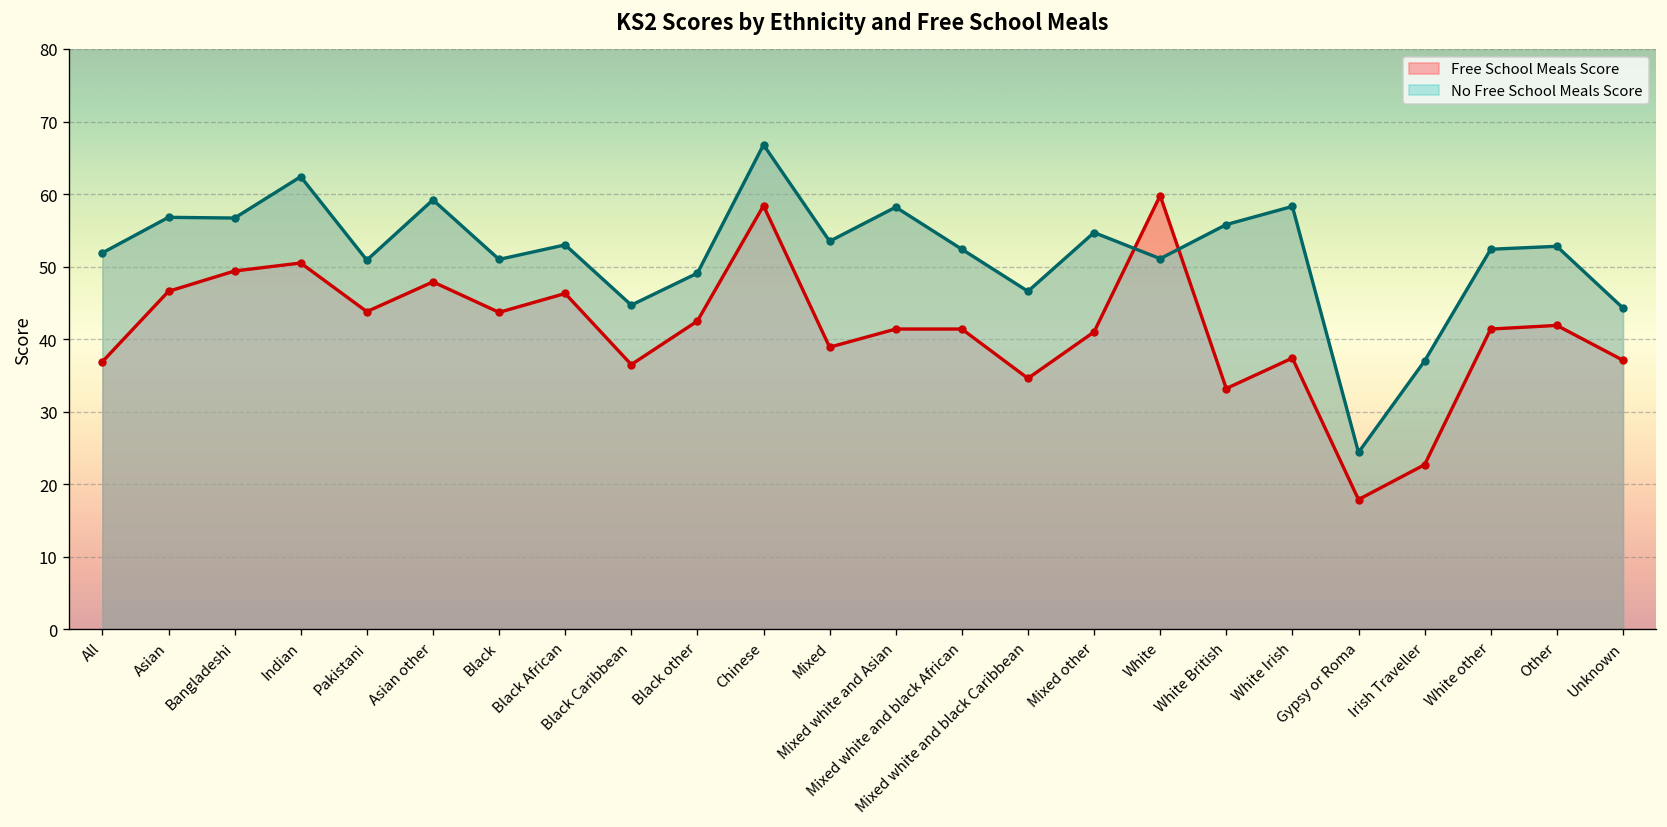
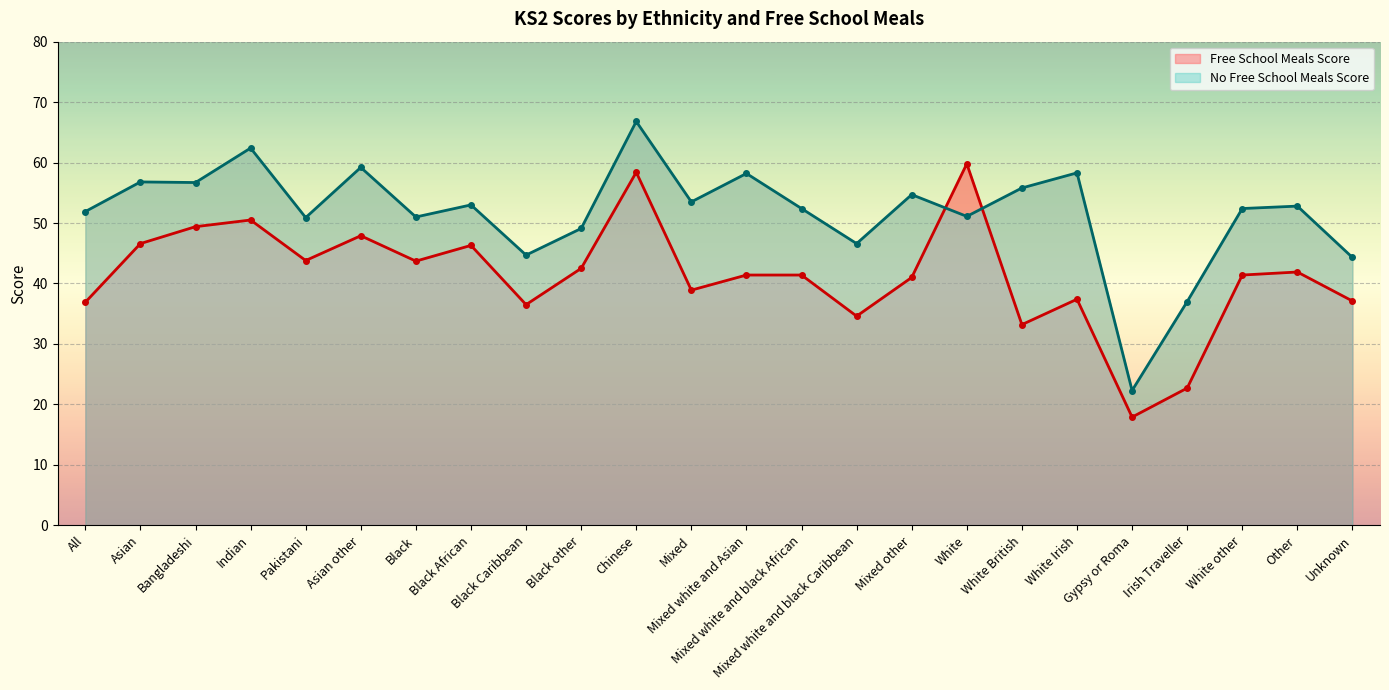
No Free School Meals Score, Gypsy or Roma: 24 -> 22
